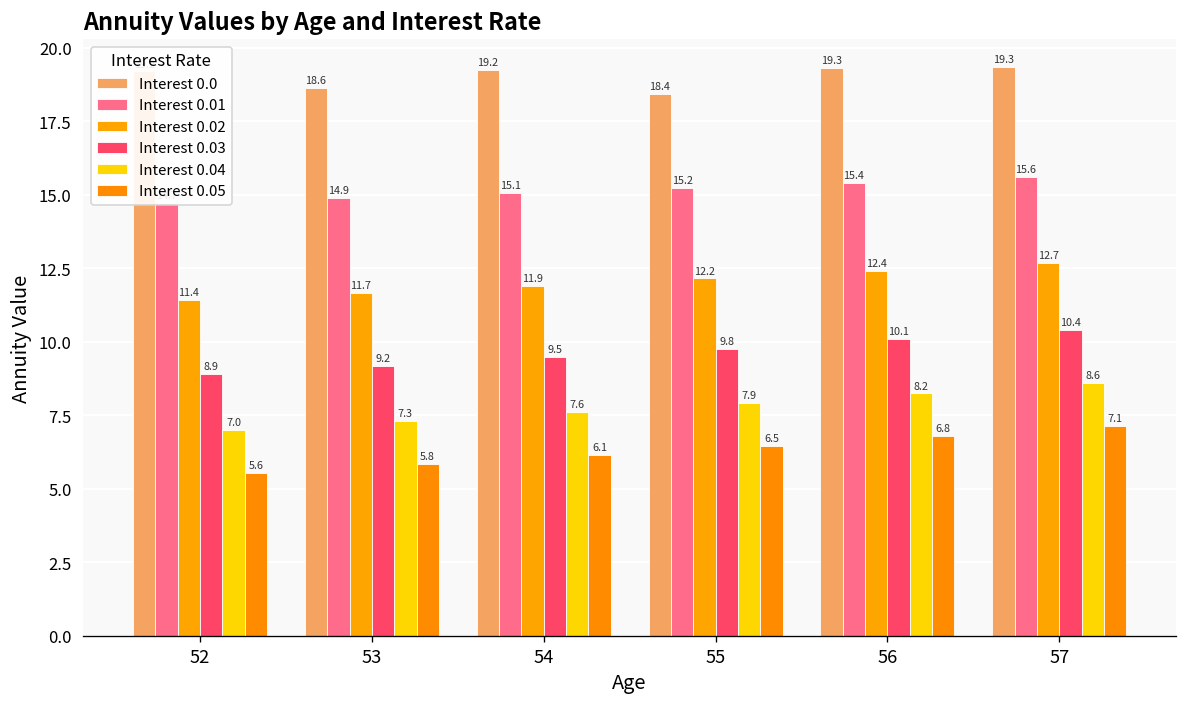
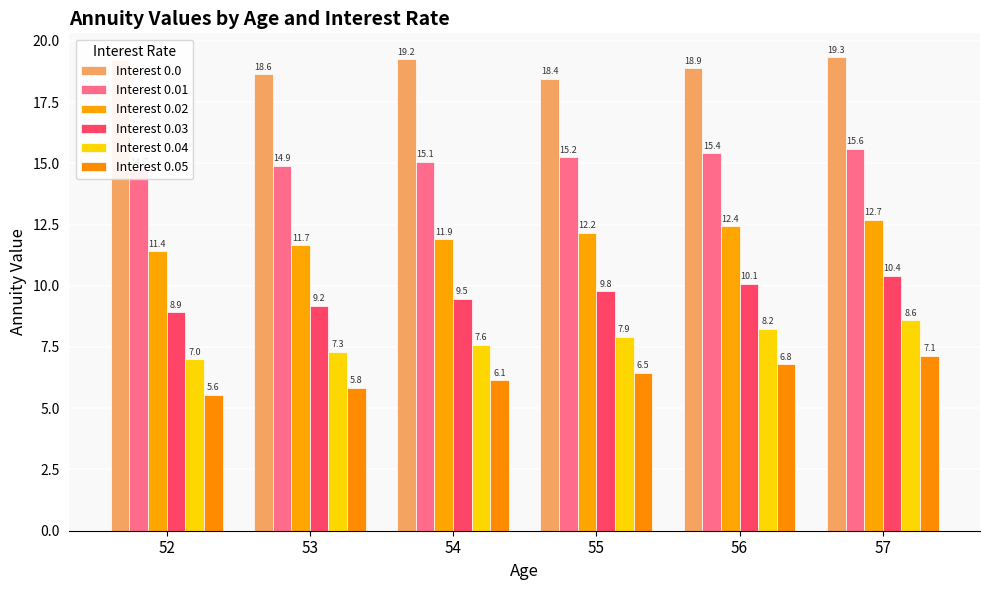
Interest 0.0, 56: 19.3 -> 18.9
